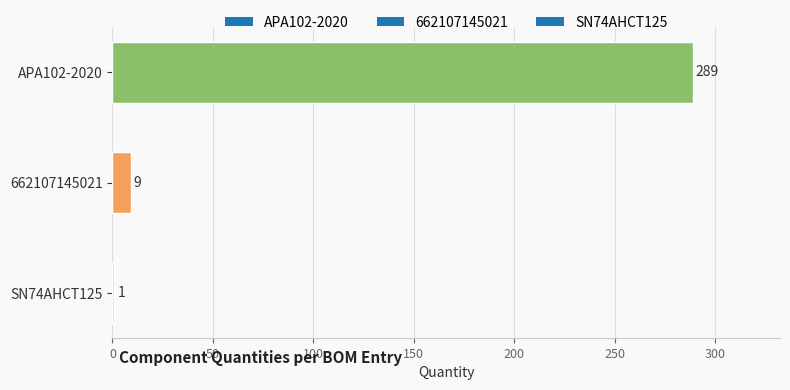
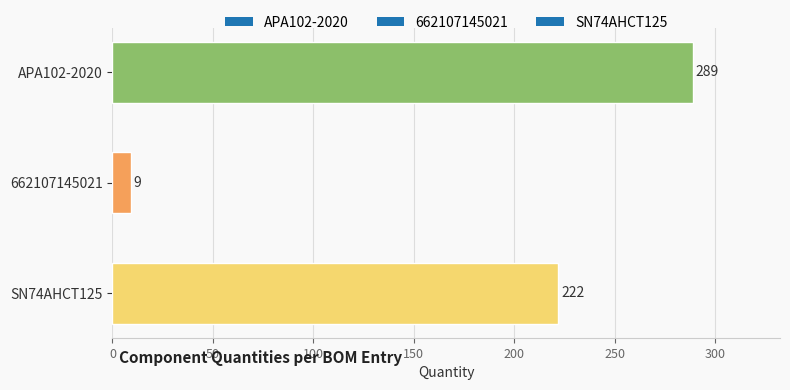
SN74AHCT125: 1 -> 222
